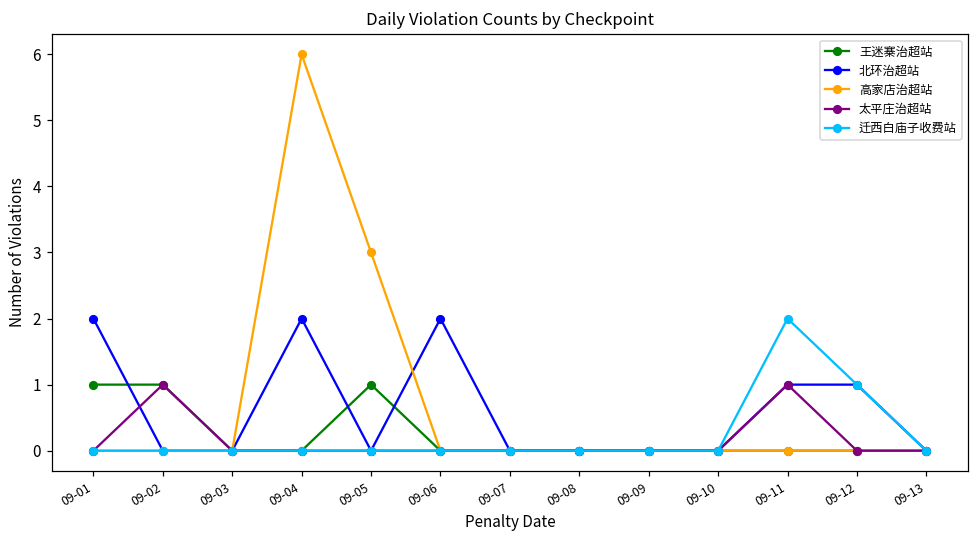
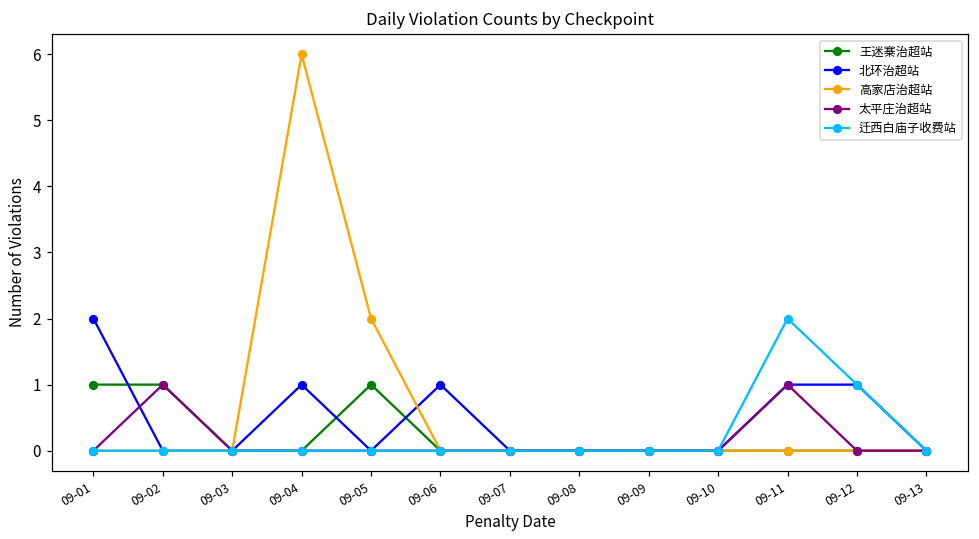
北环治超站, 09-04: 2 -> 1
高家店治超站, 09-05: 3 -> 2
北环治超站, 09-06: 2 -> 1
